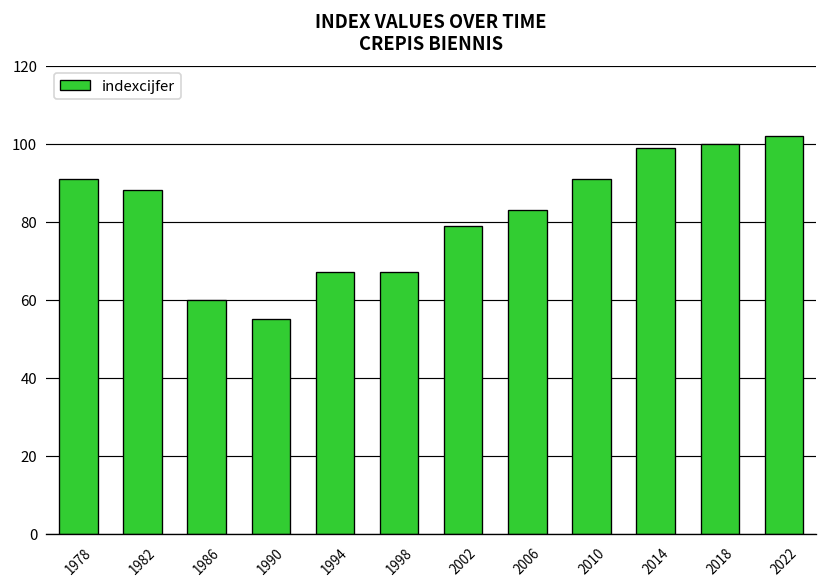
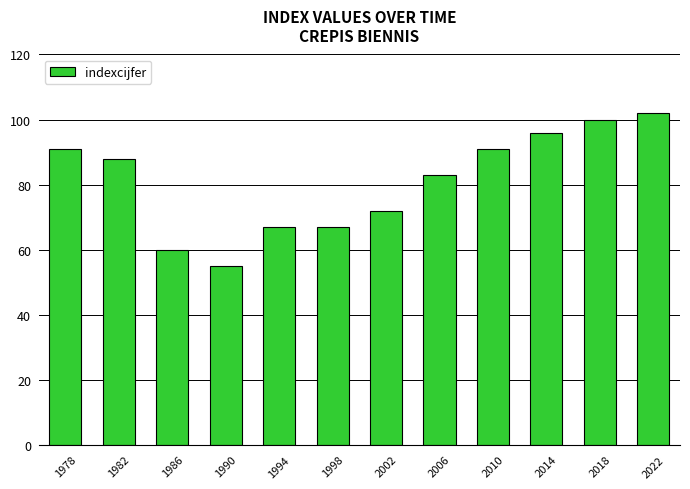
2002: 79 -> 72
2014: 99 -> 96
